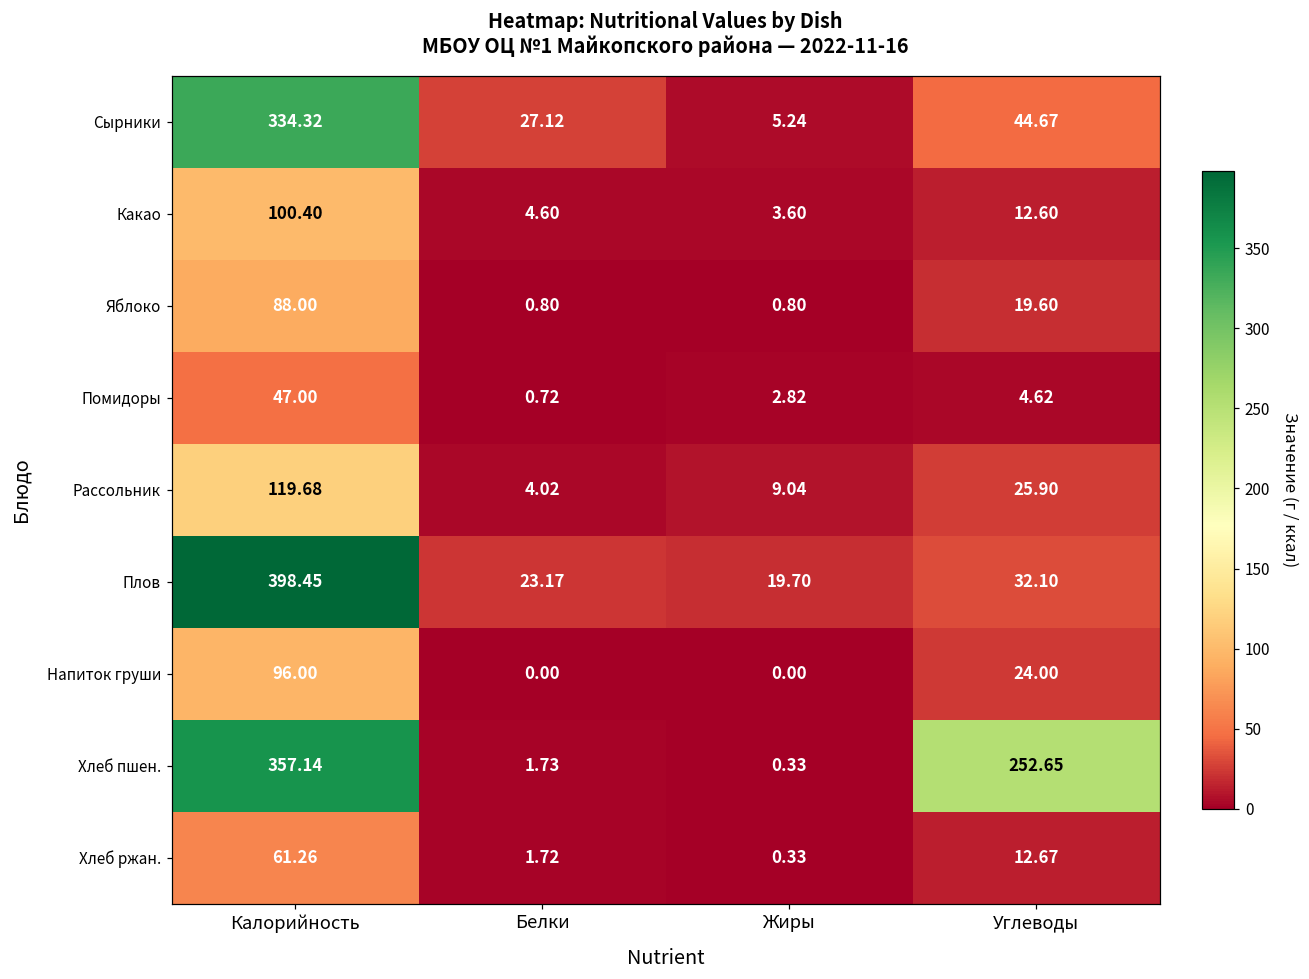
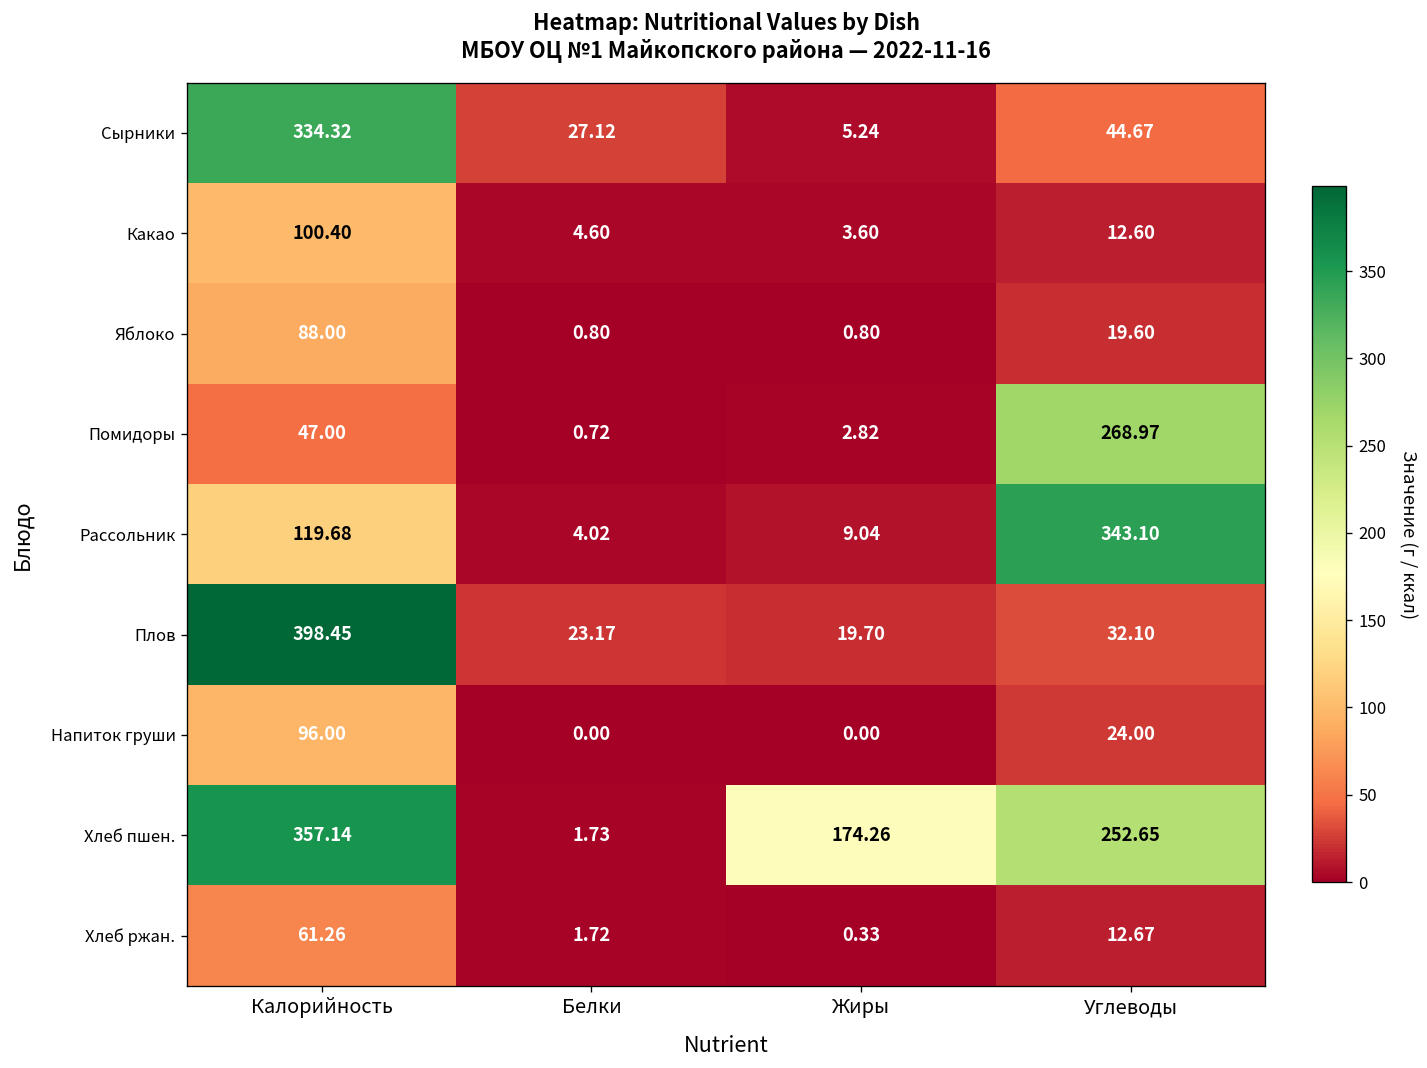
Помидоры, Углеводы: 4.62 -> 268.97
Рассольник, Углеводы: 25.90 -> 343.10
Хлеб пшен., Жиры: 0.33 -> 174.26
